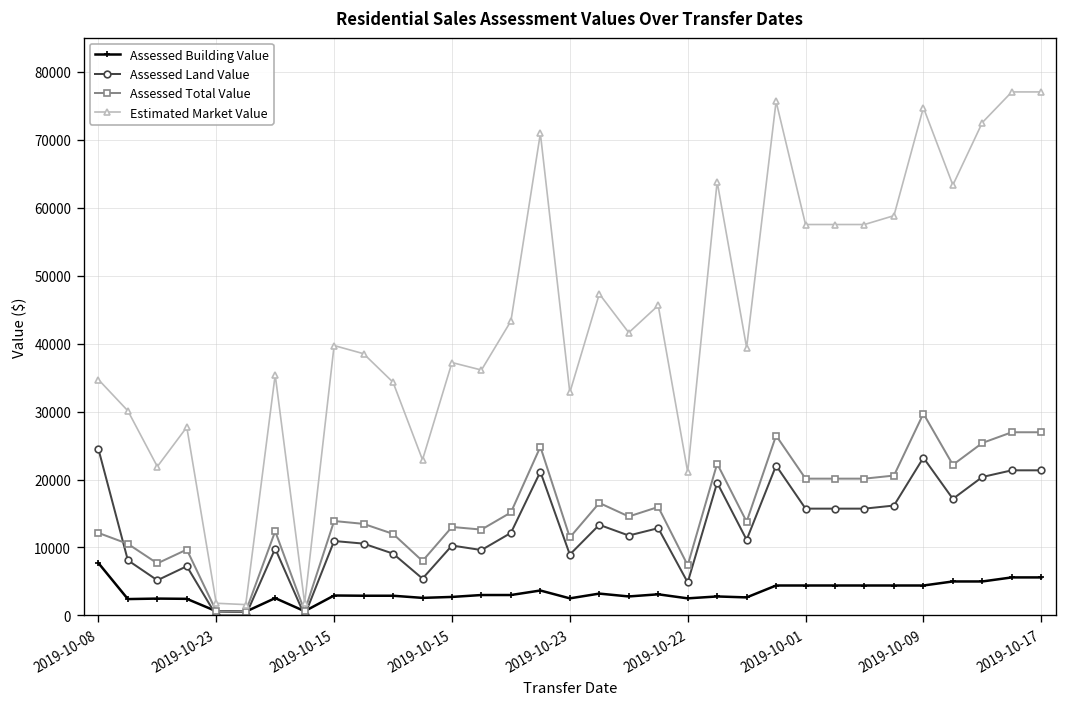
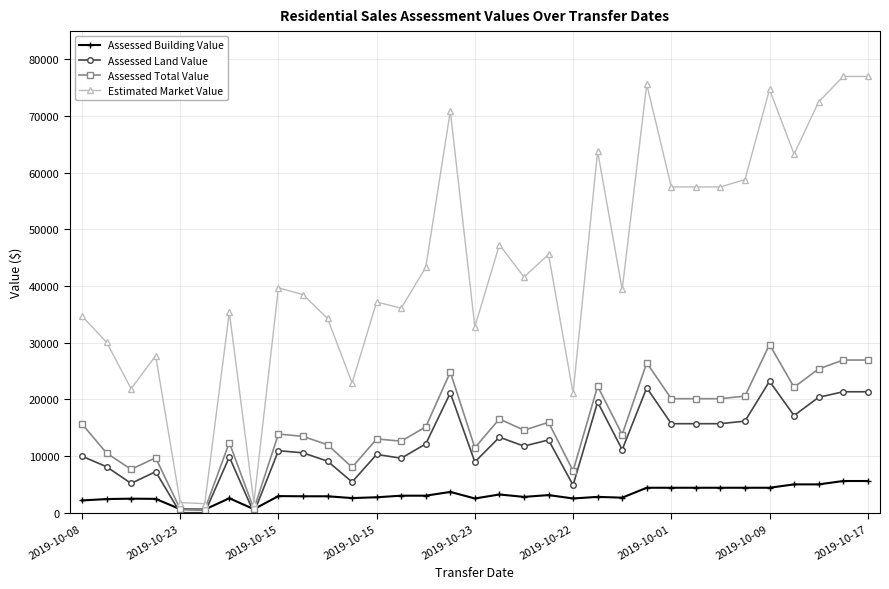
Assessed Building Value, 2019-10-08: 8000 -> 2000
Assessed Land Value, 2019-10-08: 24000 -> 10000
Assessed Total Value, 2019-10-08: 12000 -> 16000
